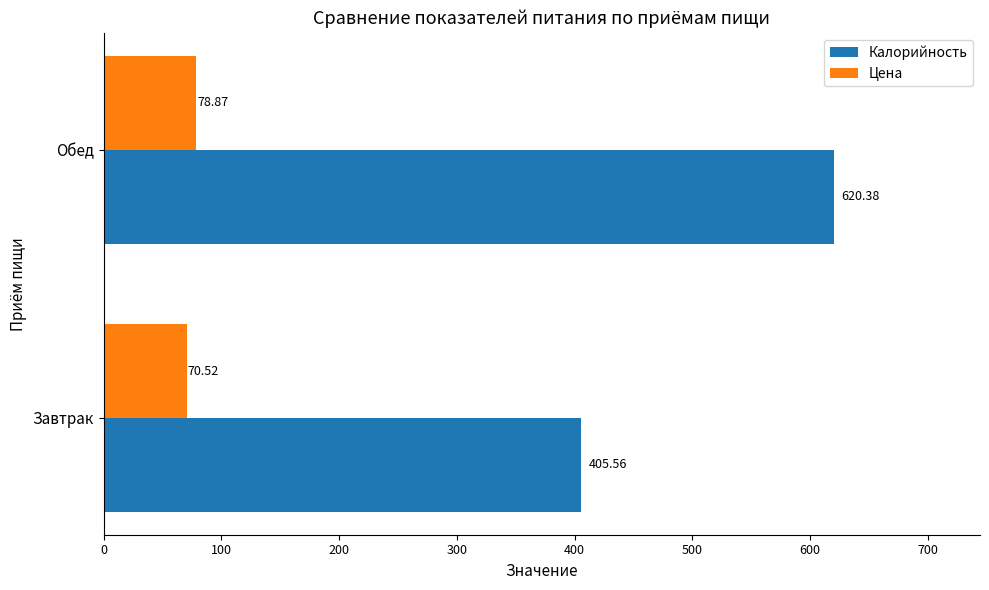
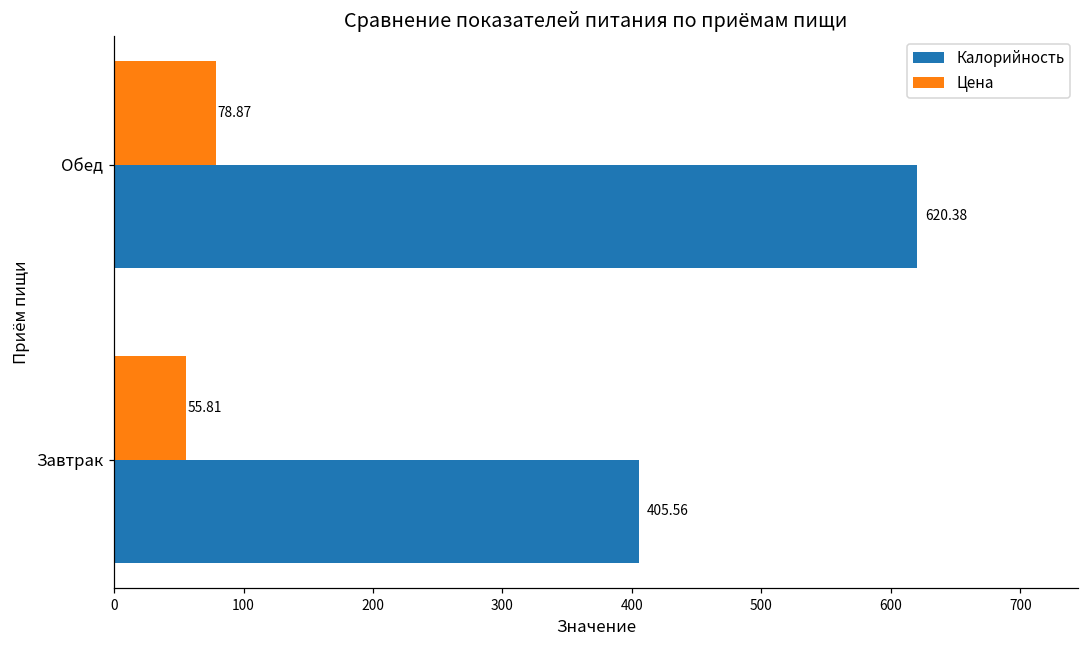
Цена, Завтрак: 70.52 -> 55.81
